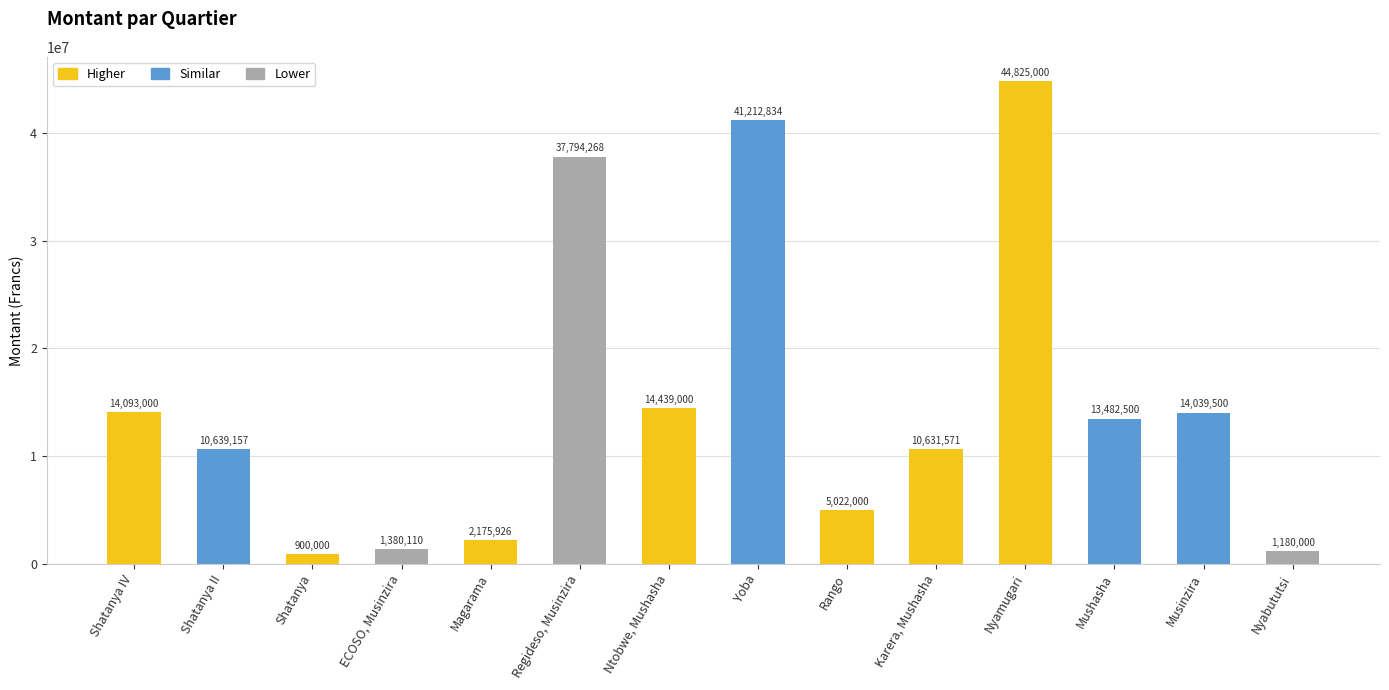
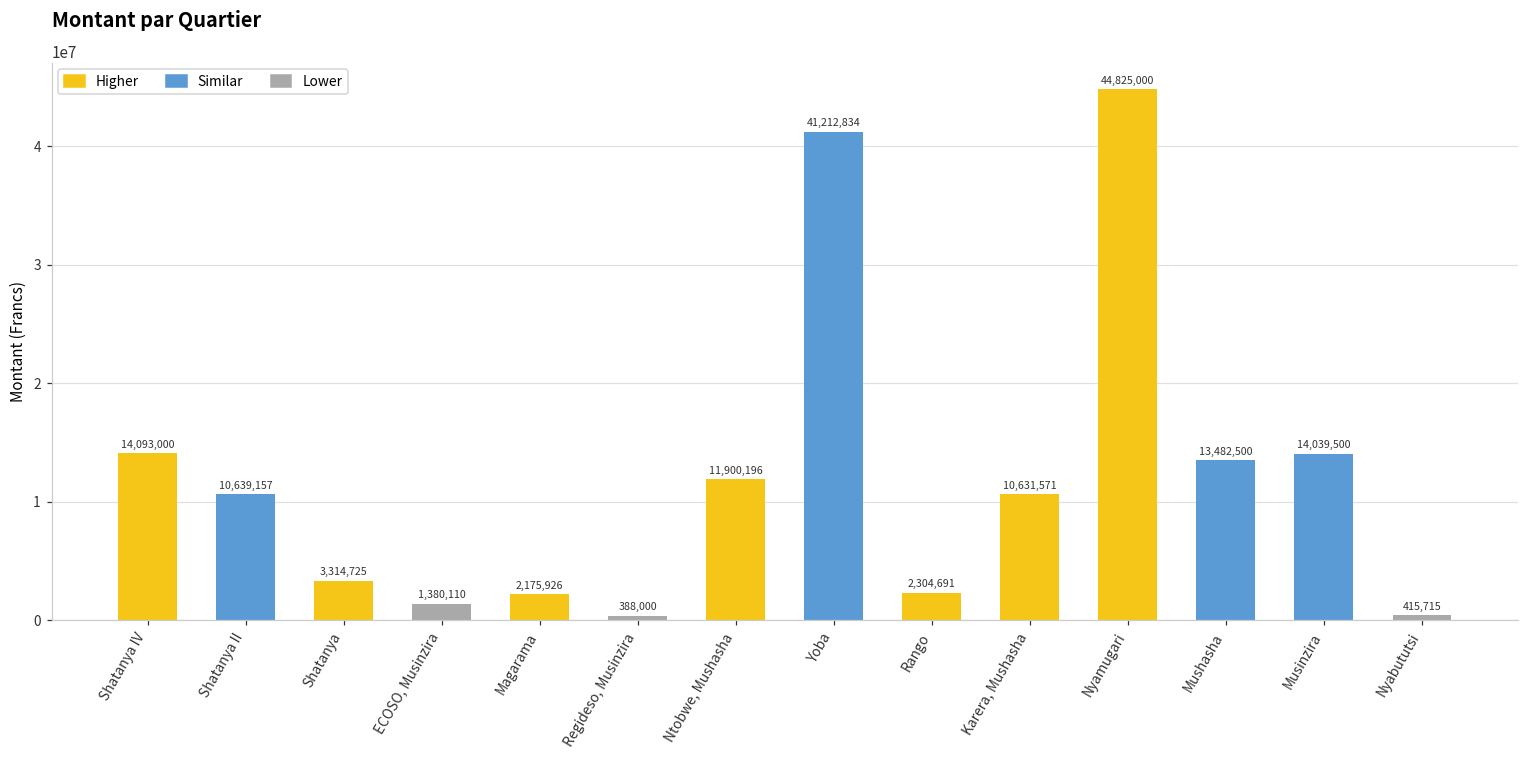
Shatanya: 900,000 -> 3,314,725
Regideso, Musinzira: 37,794,268 -> 388,000
Ntobwe, Mushasha: 14,439,000 -> 11,900,196
Rango: 5,022,000 -> 2,304,691
Nyabututsi: 1,180,000 -> 415,715
